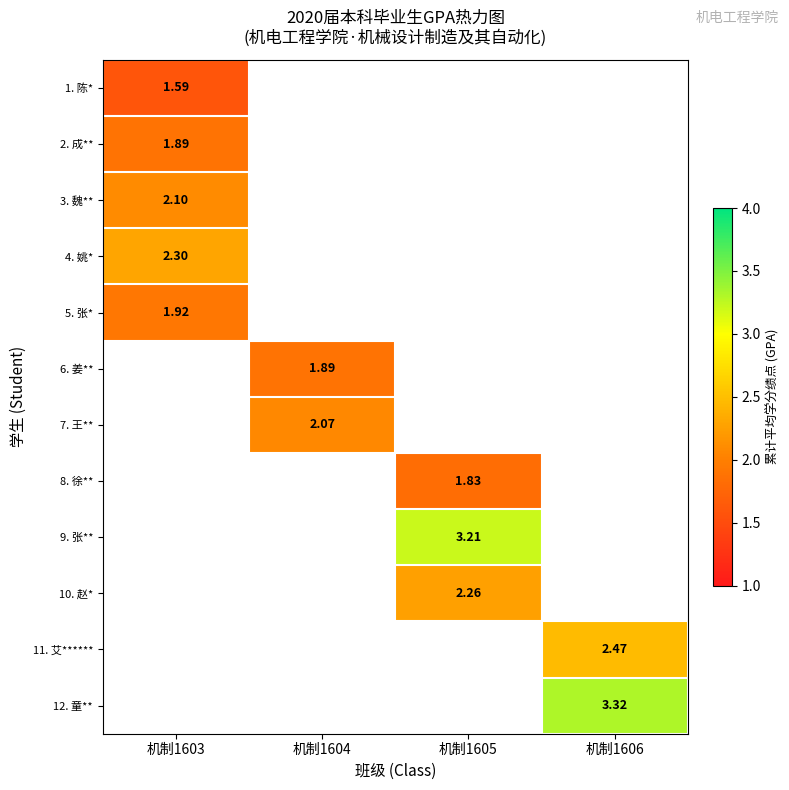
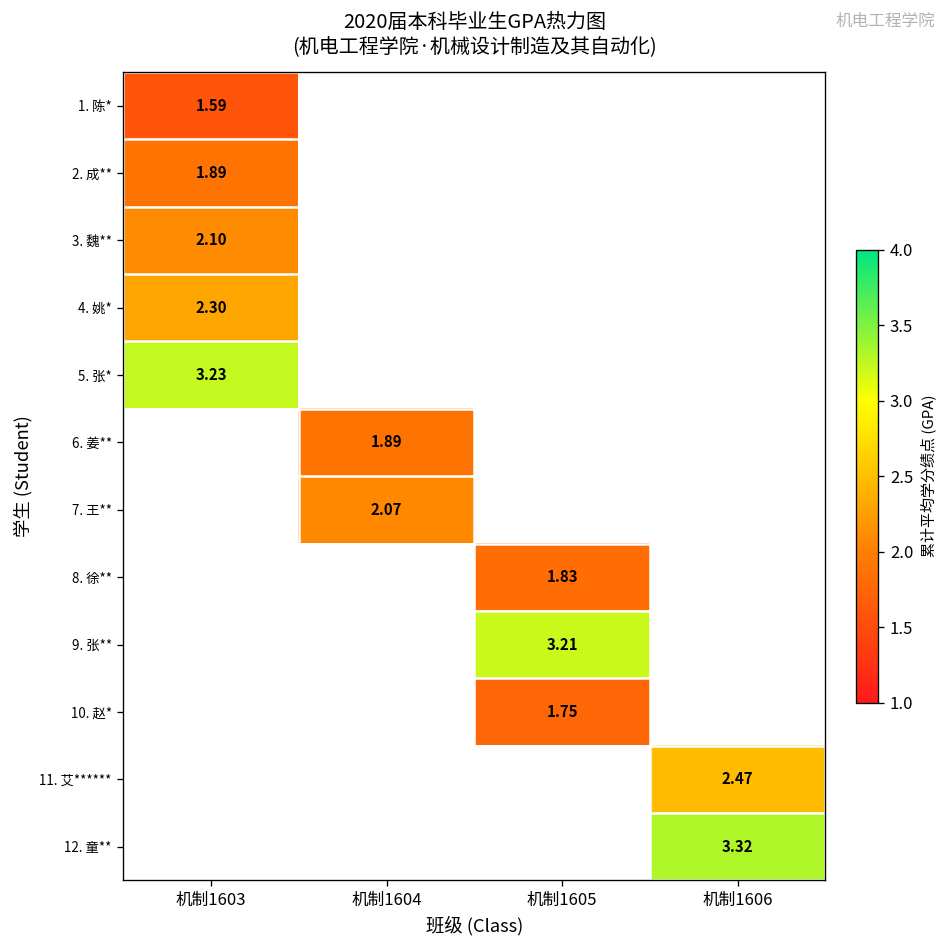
5. 张*, 机制1603: 1.92 -> 3.23
10. 赵*, 机制1605: 2.26 -> 1.75
